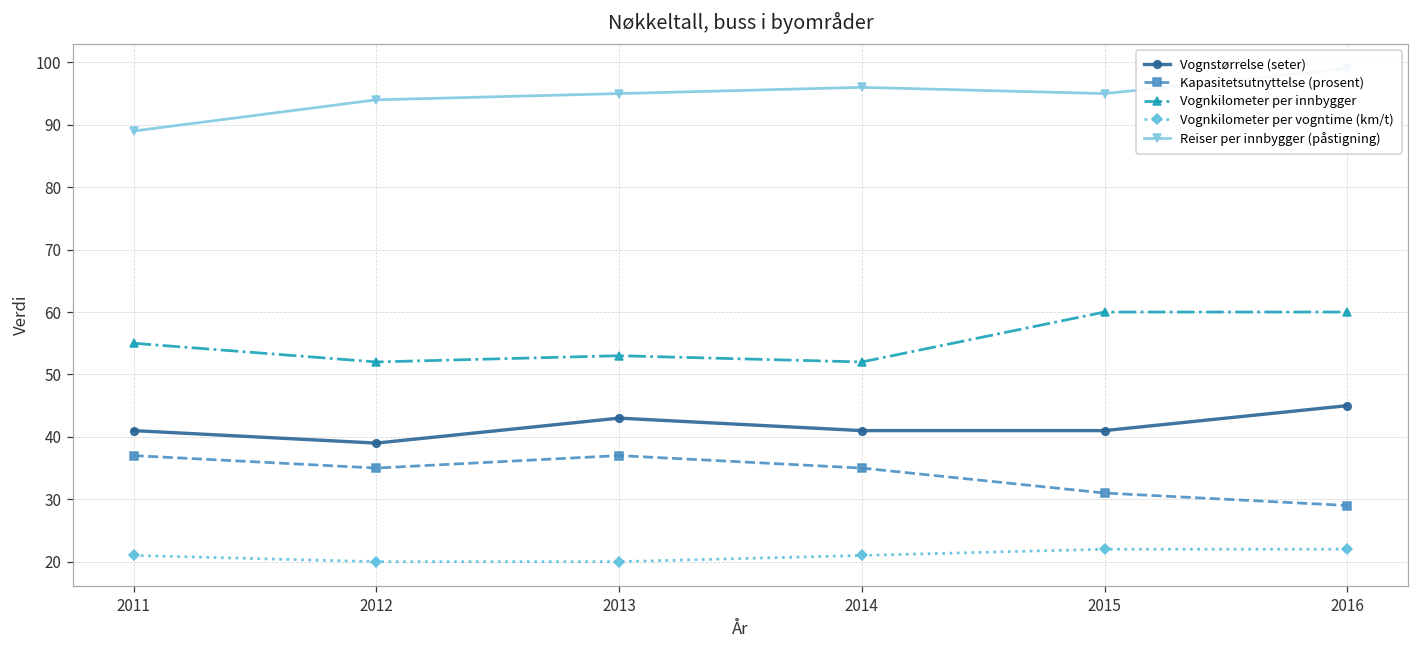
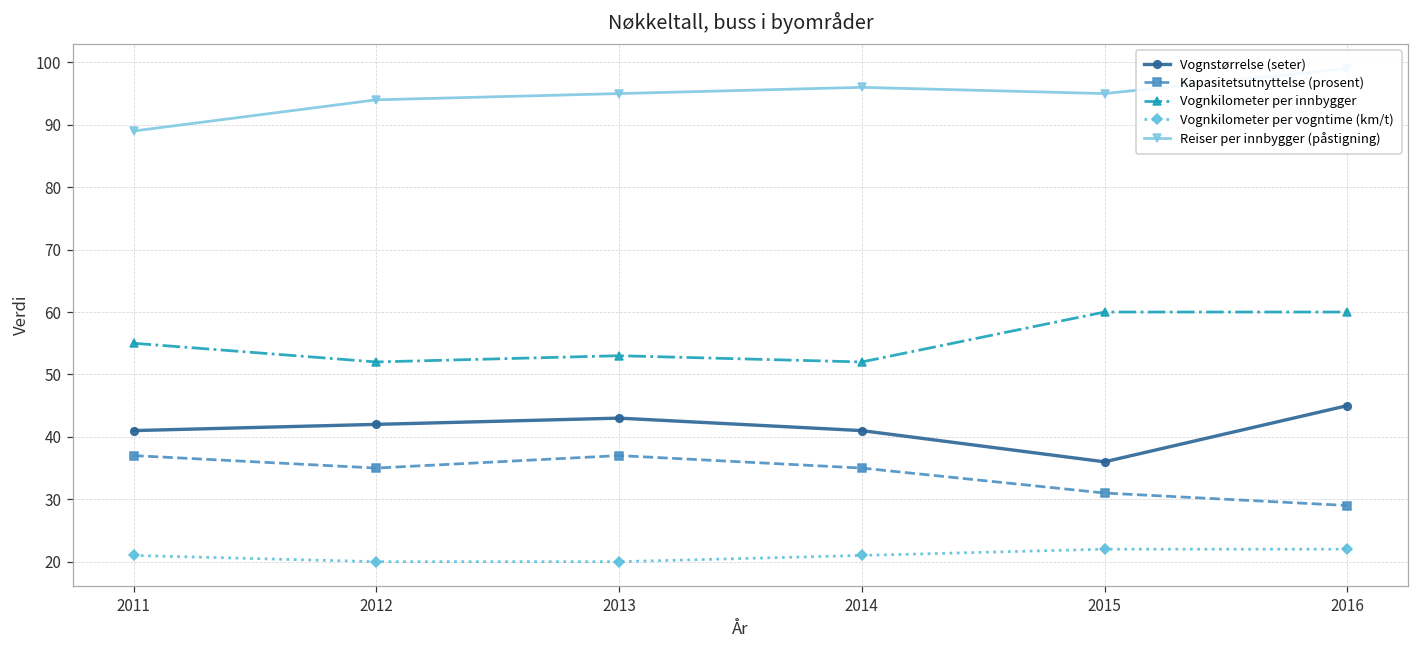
Vognstørrelse (seter), 2012: 39 -> 42
Vognstørrelse (seter), 2015: 41 -> 36
